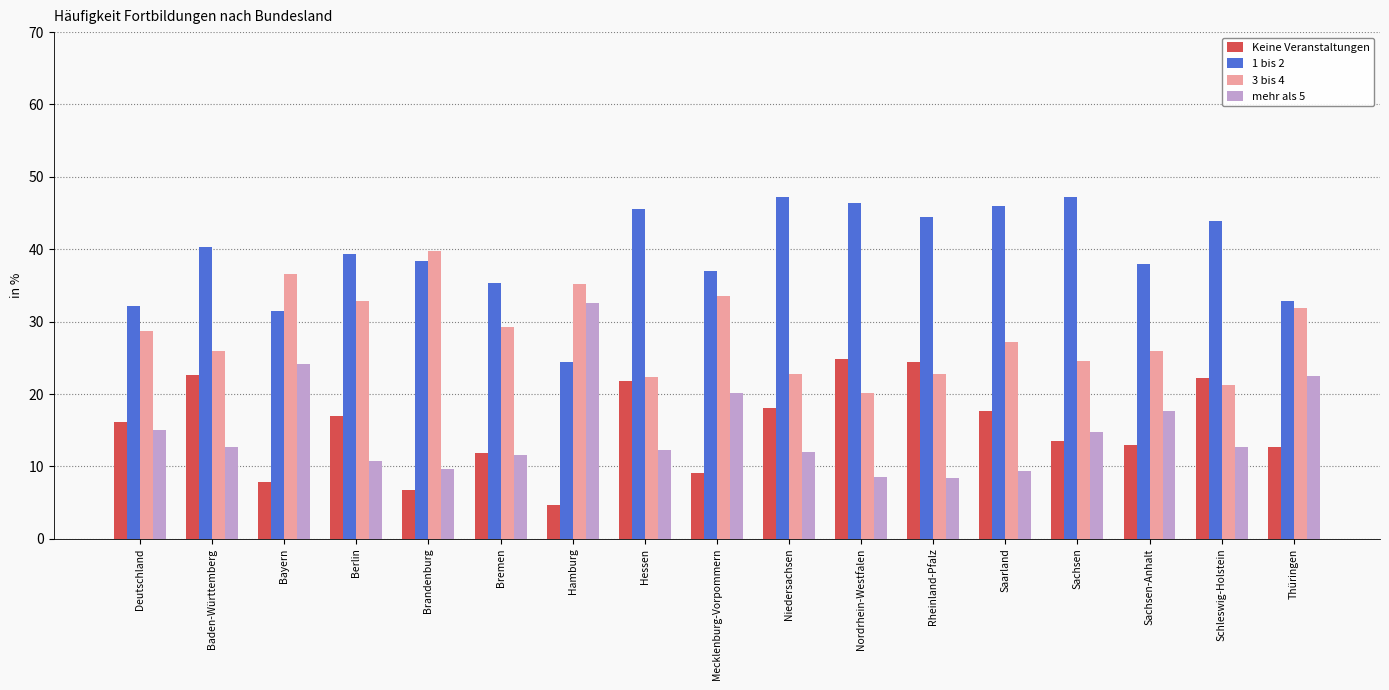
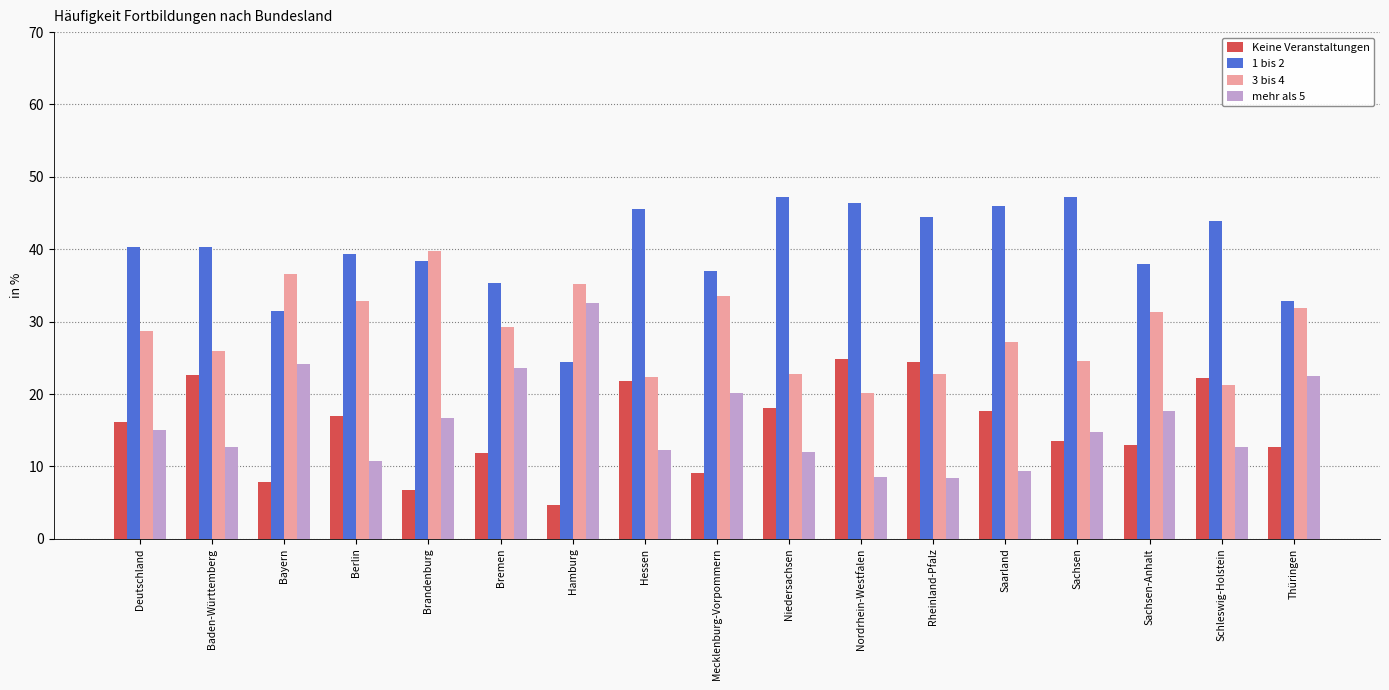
1 bis 2, Deutschland: 32 -> 40
mehr als 5, Brandenburg: 10 -> 17
mehr als 5, Bremen: 12 -> 24
3 bis 4, Sachsen-Anhalt: 26 -> 31
